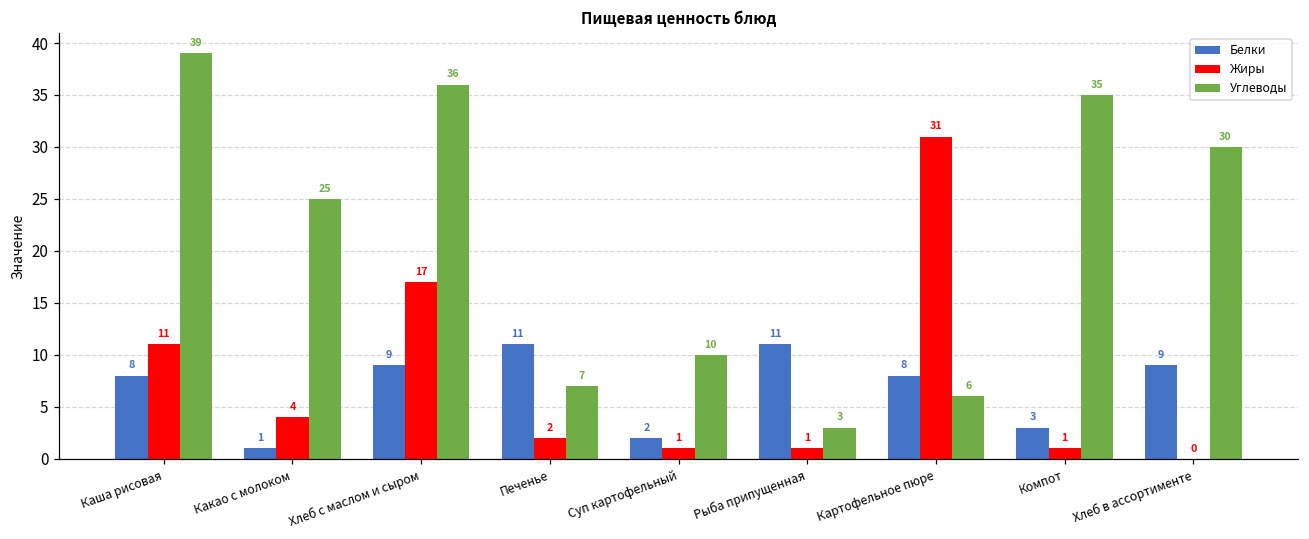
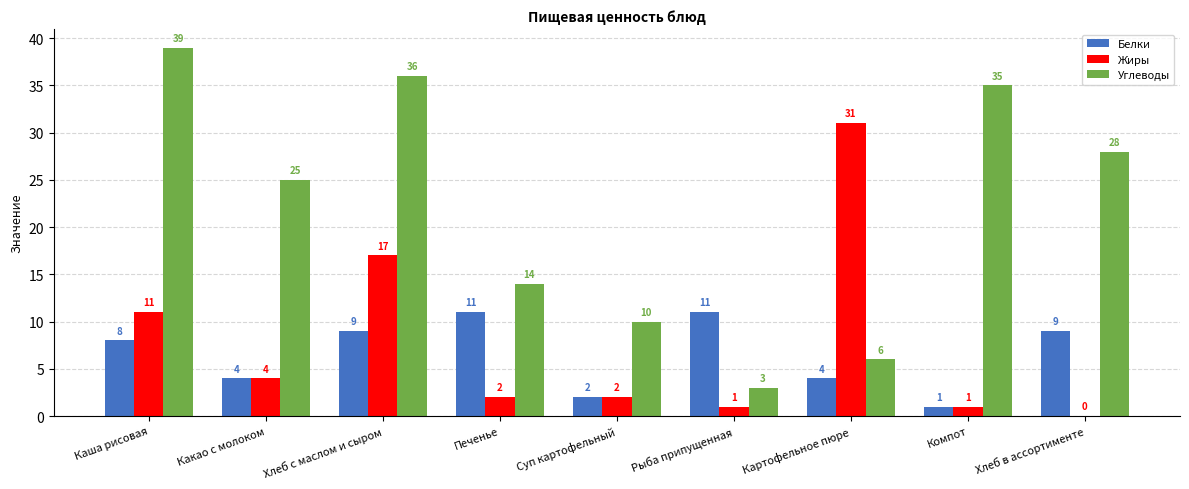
Белки, Какао с молоком: 1 -> 4
Углеводы, Печенье: 7 -> 14
Жиры, Суп картофельный: 1 -> 2
Белки, Картофельное пюре: 8 -> 4
Белки, Компот: 3 -> 1
Углеводы, Хлеб в ассортименте: 30 -> 28
